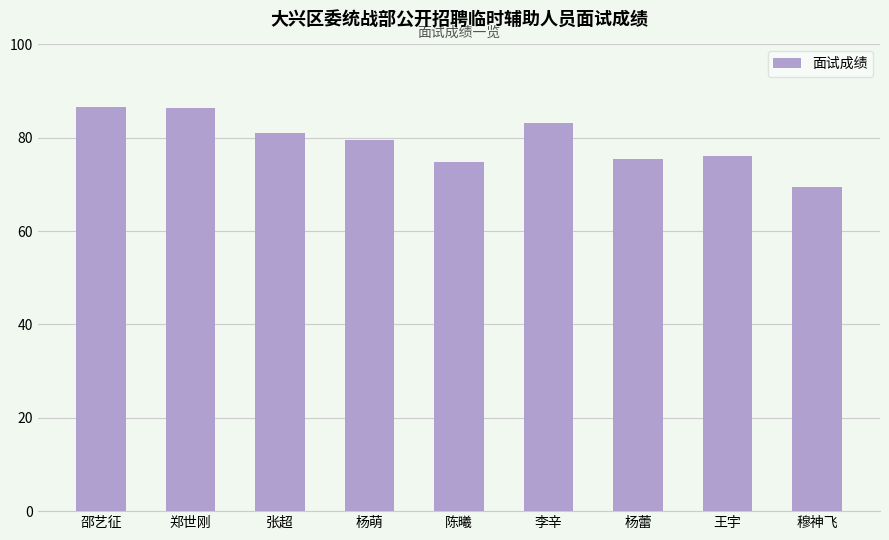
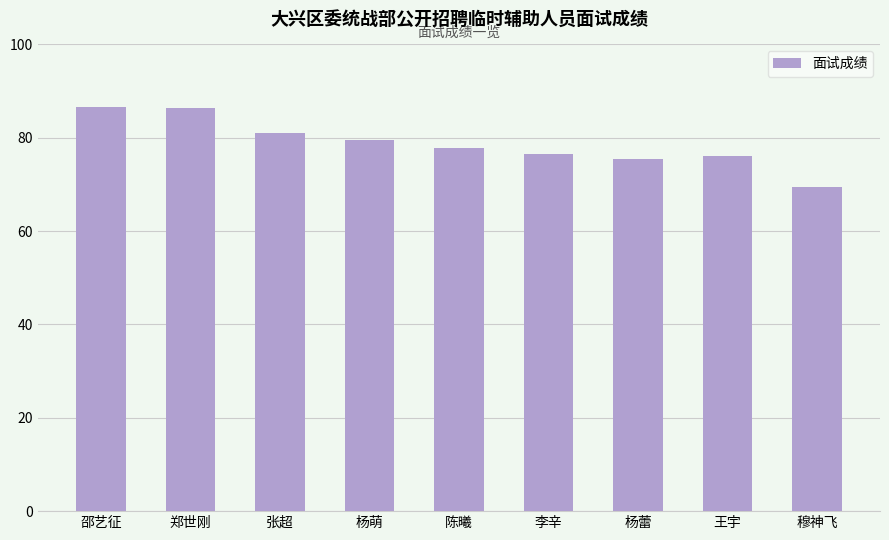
陈曦: 75 -> 78
李辛: 83 -> 76
